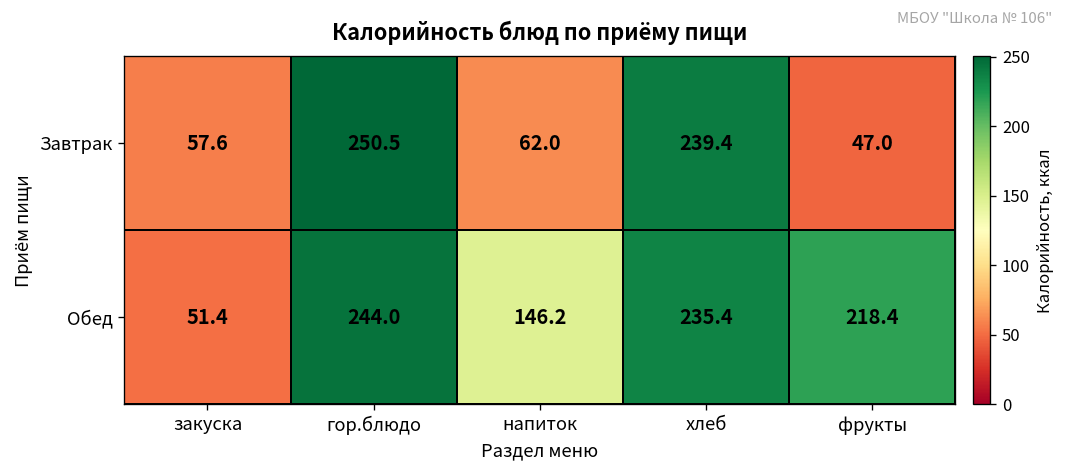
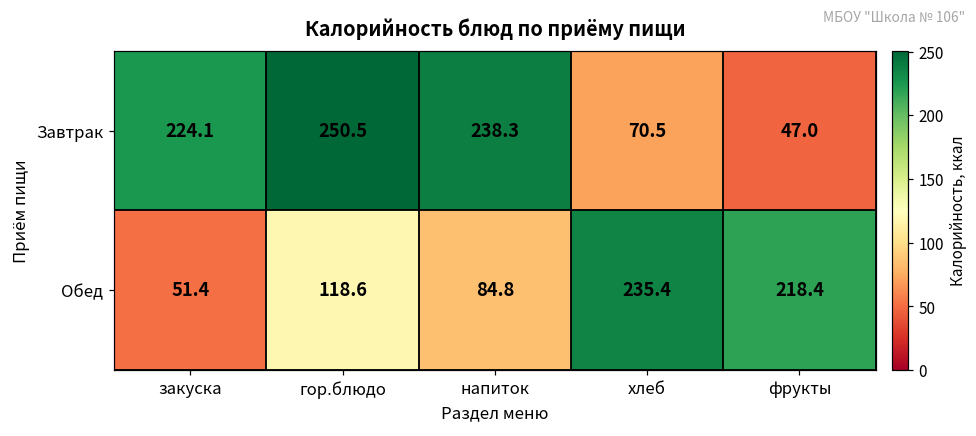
Завтрак, закуска: 57.6 -> 224.1
Завтрак, напиток: 62.0 -> 238.3
Завтрак, хлеб: 239.4 -> 70.5
Обед, гор.блюдо: 244.0 -> 118.6
Обед, напиток: 146.2 -> 84.8
